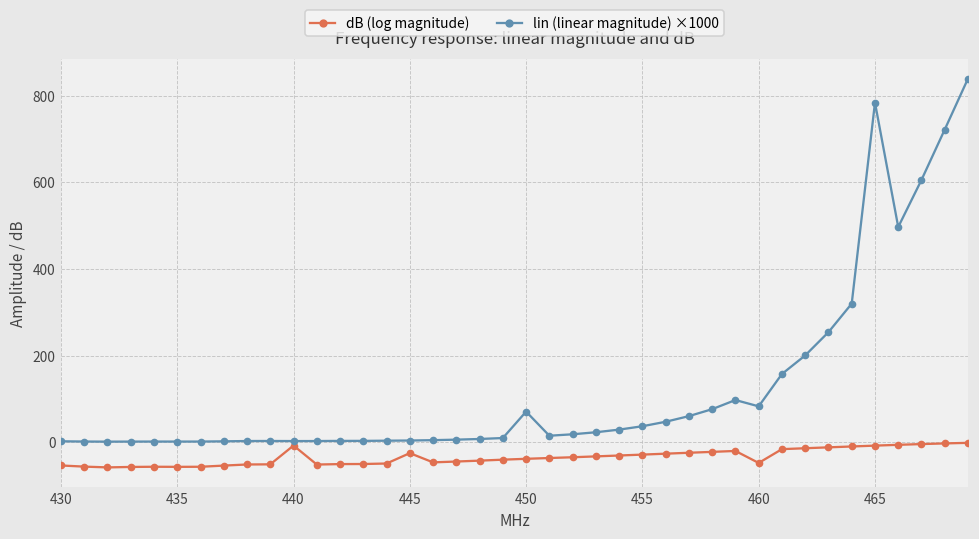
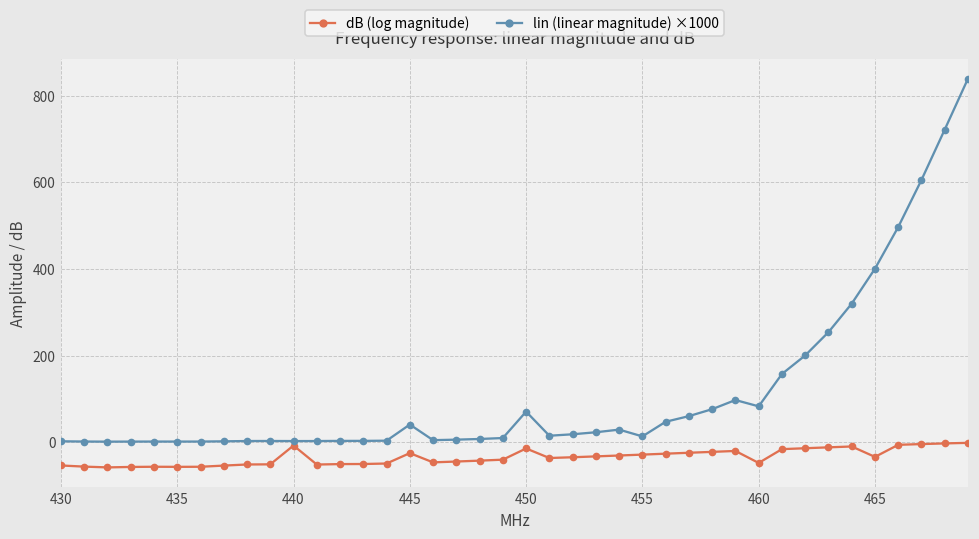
lin (linear magnitude) ×1000, 445: 0 -> 40
dB (log magnitude), 450: -40 -> -10
lin (linear magnitude) ×1000, 455: 40 -> 10
dB (log magnitude), 465: -10 -> -30
lin (linear magnitude) ×1000, 465: 780 -> 400
